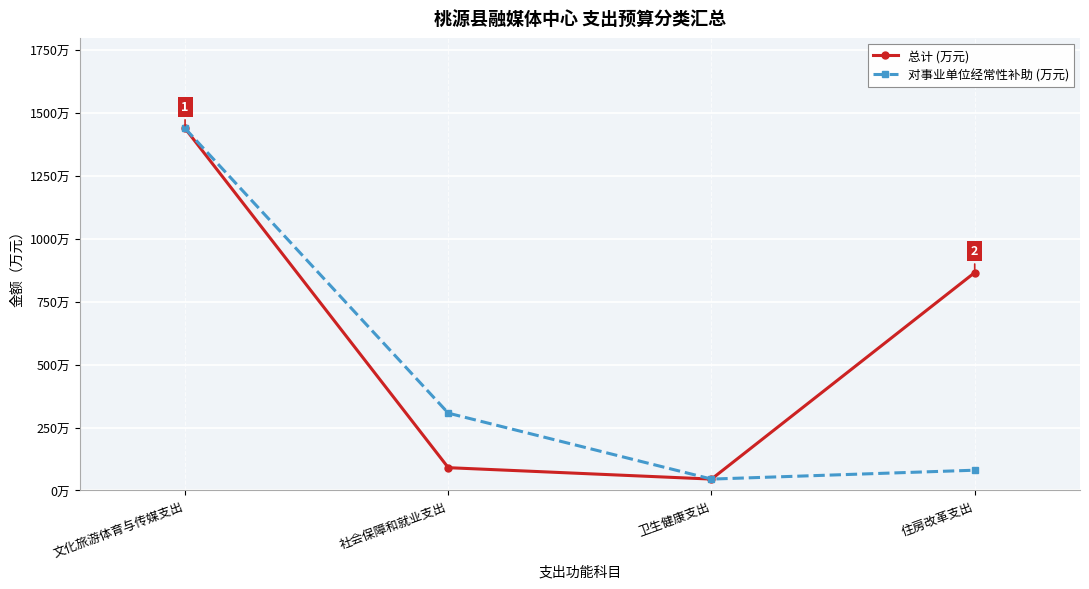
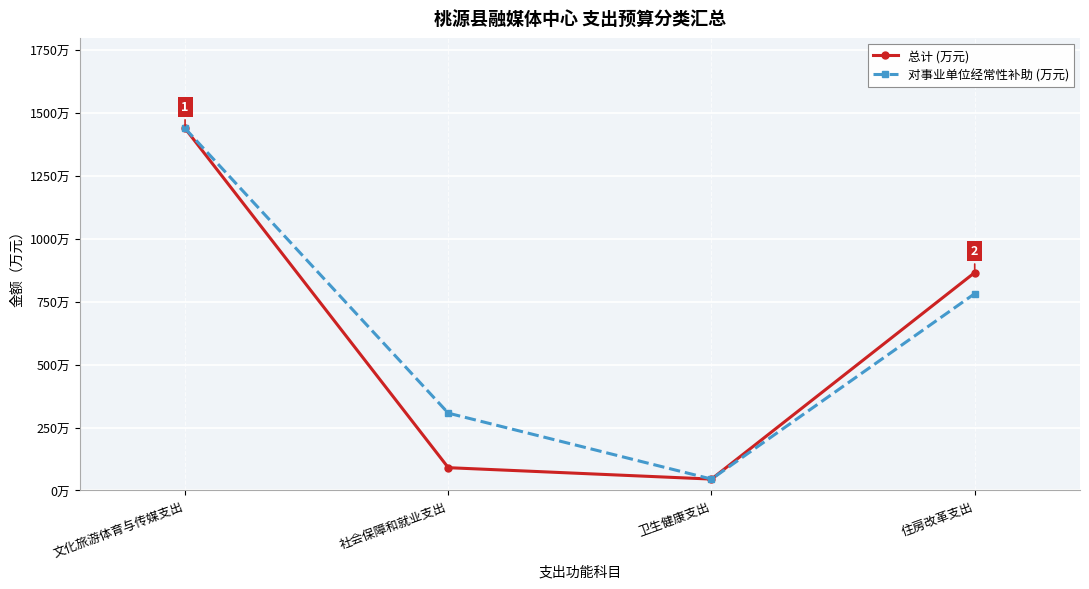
对事业单位经常性补助 (万元), 住房改革支出: 80万 -> 780万
